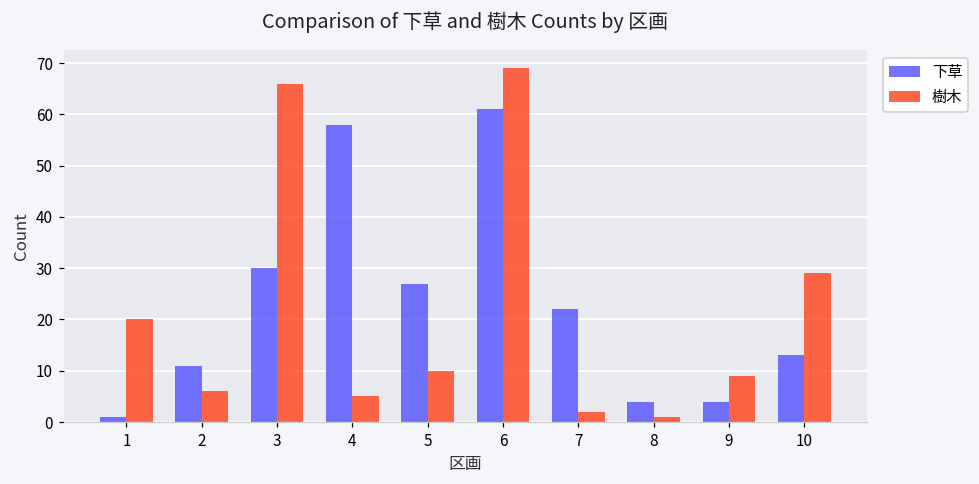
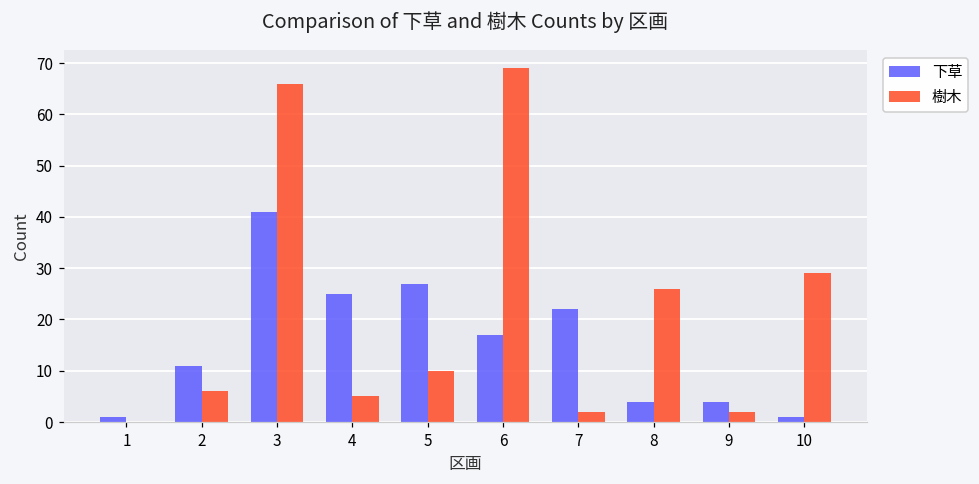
樹木, 1: 20 -> 0
下草, 3: 30 -> 41
下草, 4: 58 -> 25
下草, 6: 61 -> 17
樹木, 8: 1 -> 26
樹木, 9: 9 -> 2
下草, 10: 13 -> 1
